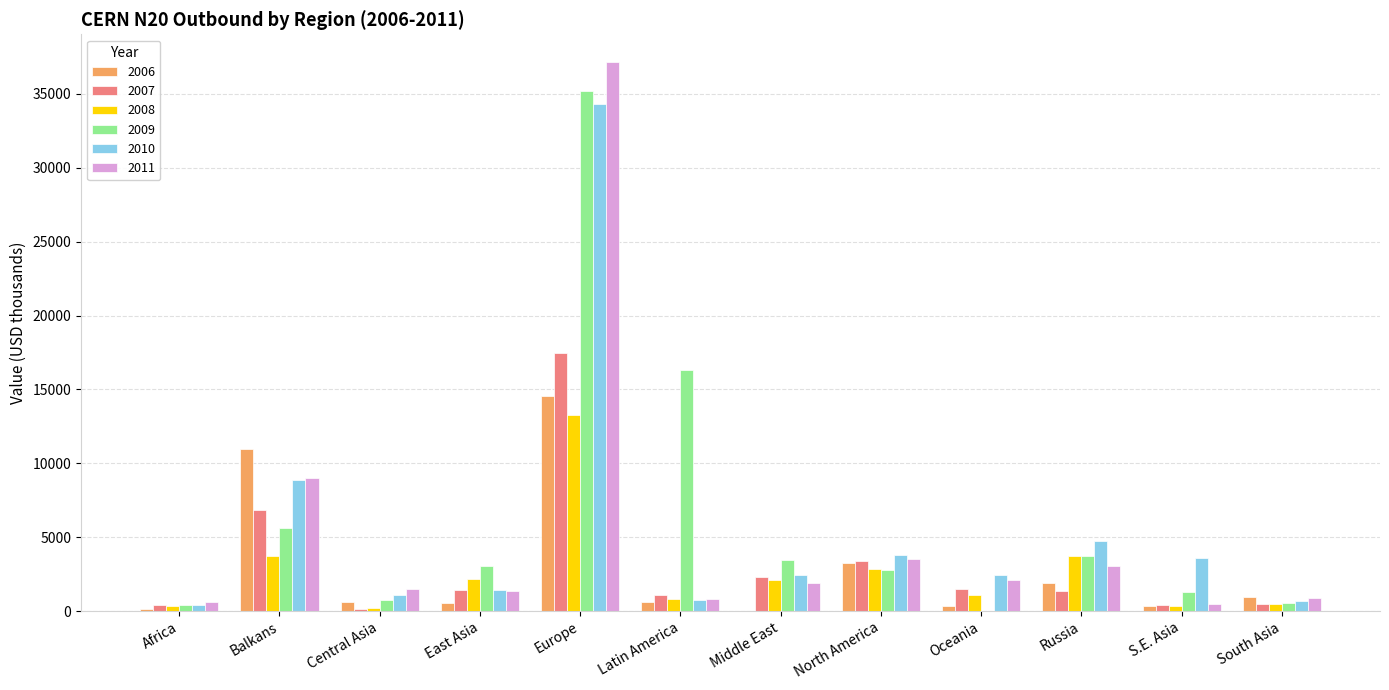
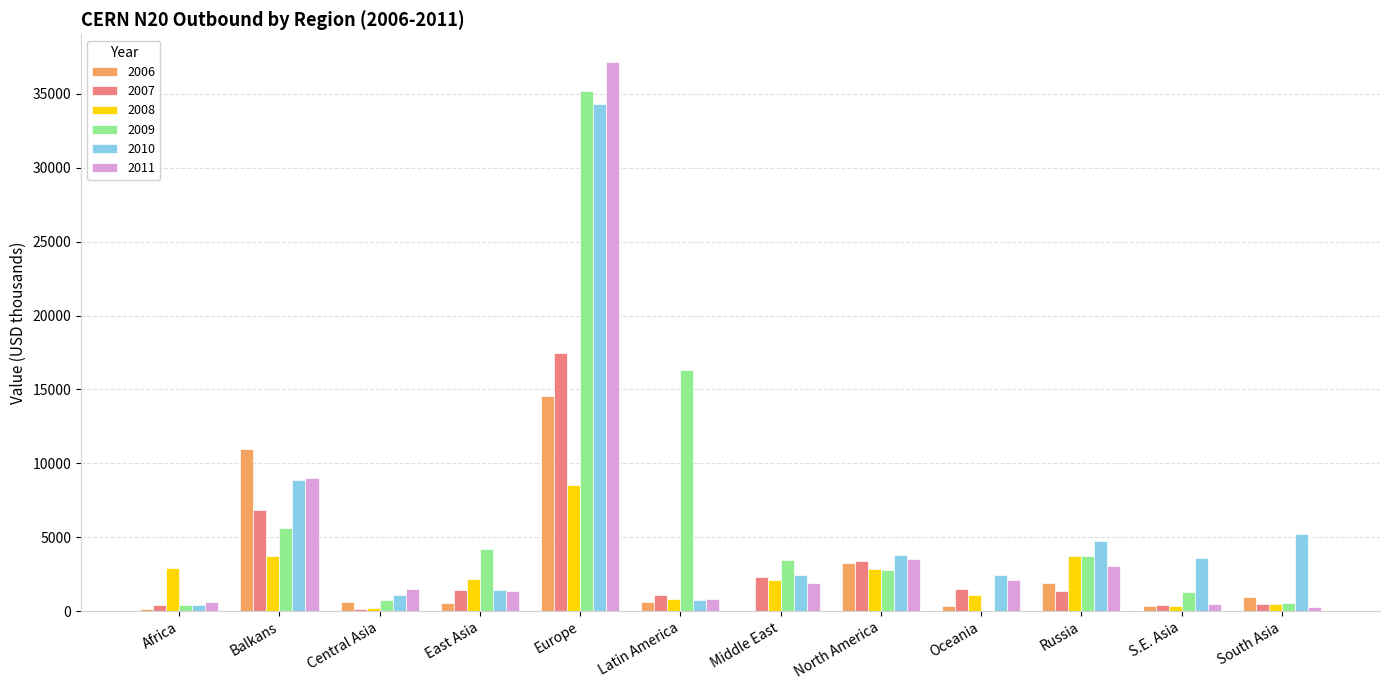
2008, Africa: 300 -> 2900
2009, East Asia: 3000 -> 4200
2008, Europe: 13300 -> 8500
2010, South Asia: 700 -> 5200
2011, South Asia: 900 -> 300
